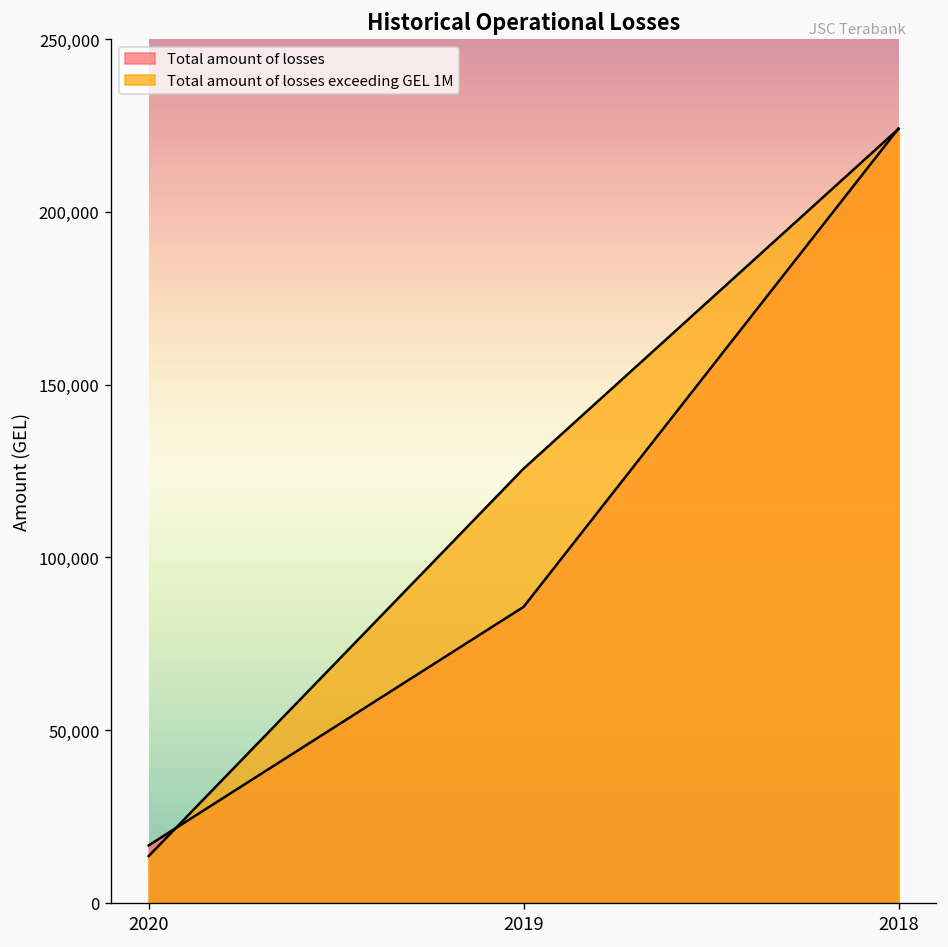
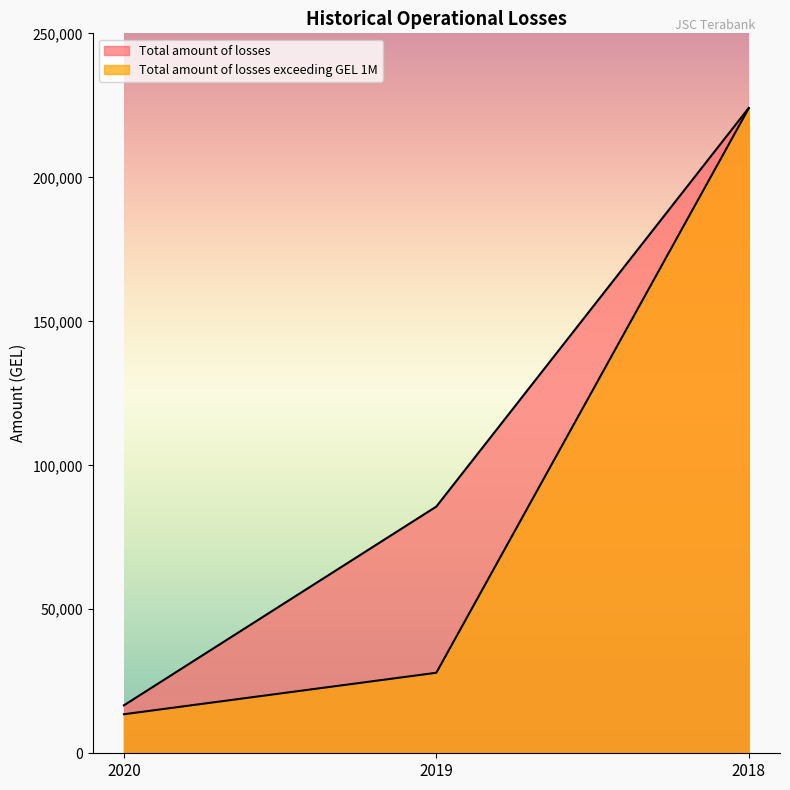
Total amount of losses exceeding GEL 1M, 2019: 126,000 -> 28,000
